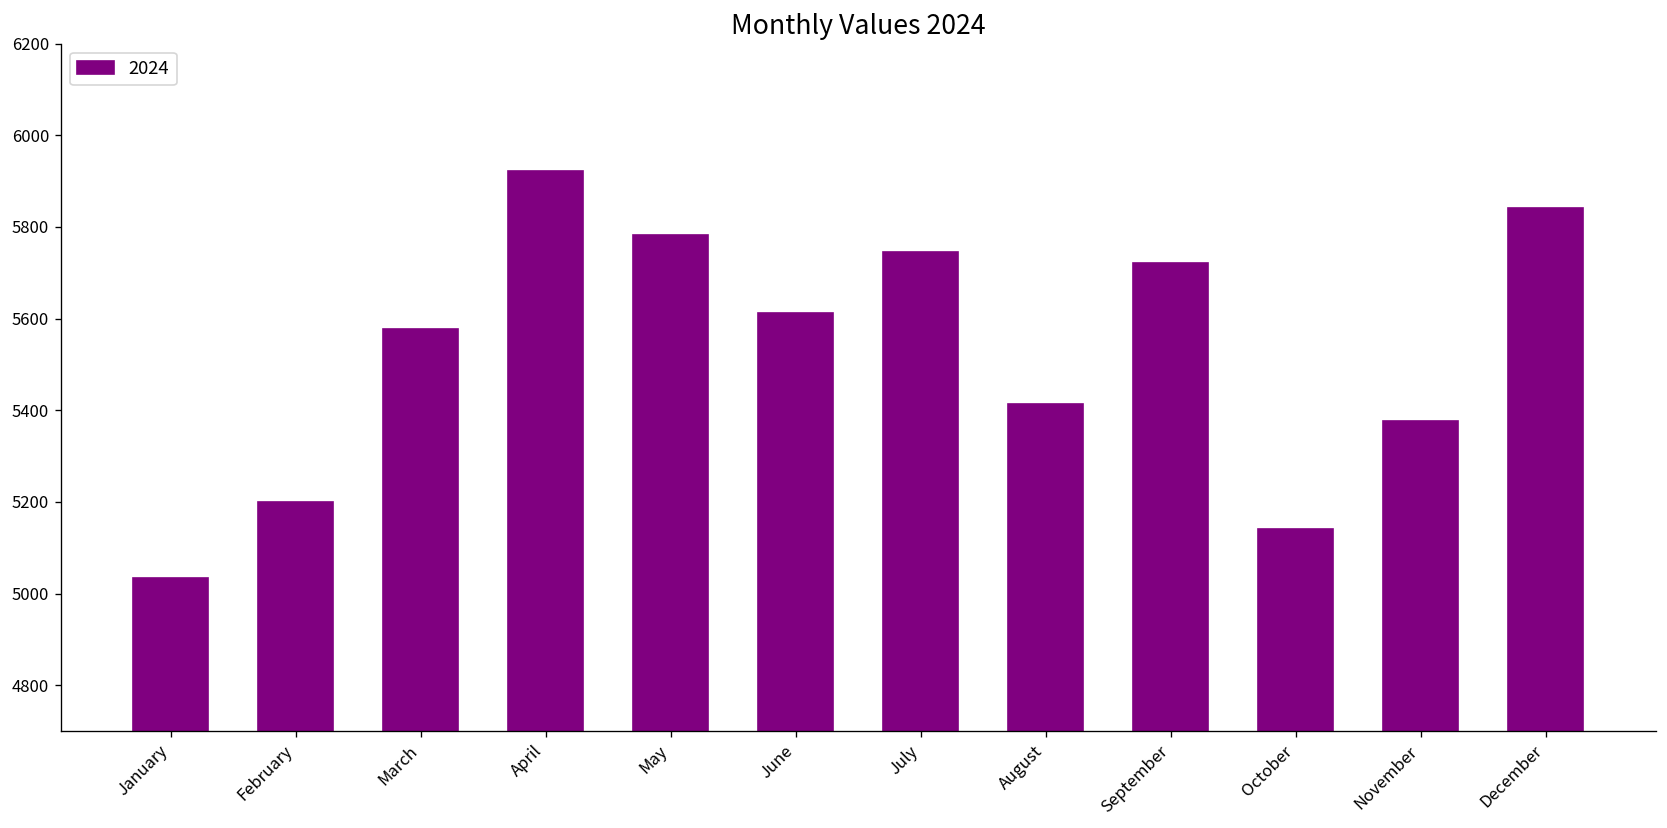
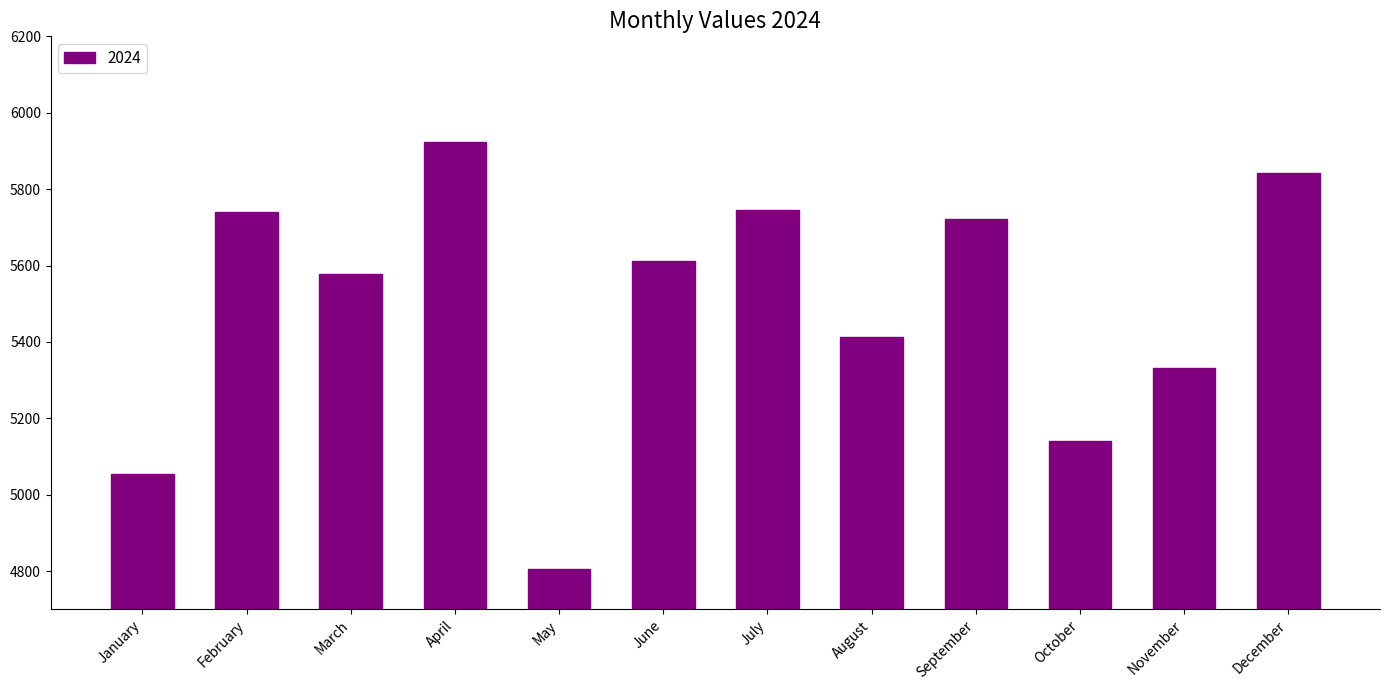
January: 5030 -> 5060
February: 5200 -> 5740
May: 5780 -> 4810
November: 5380 -> 5330
